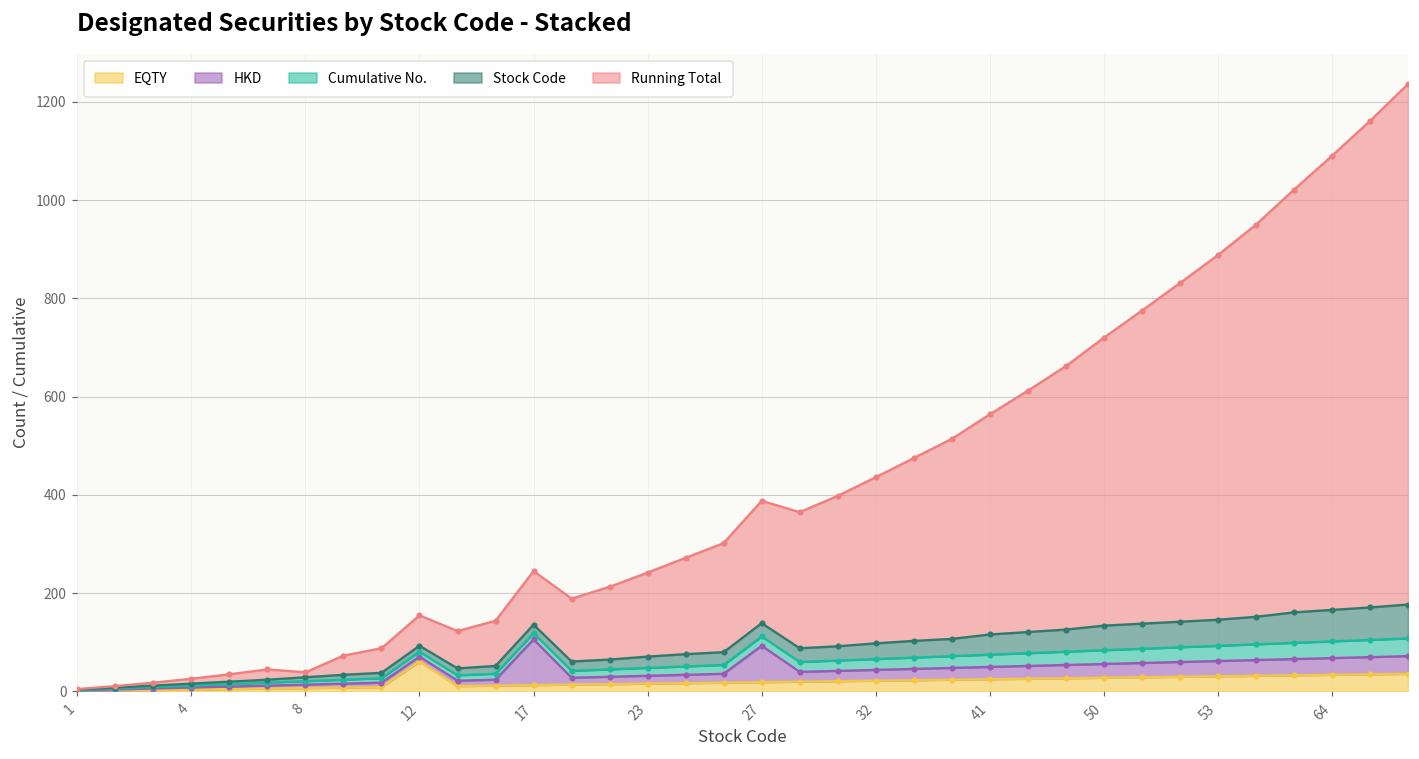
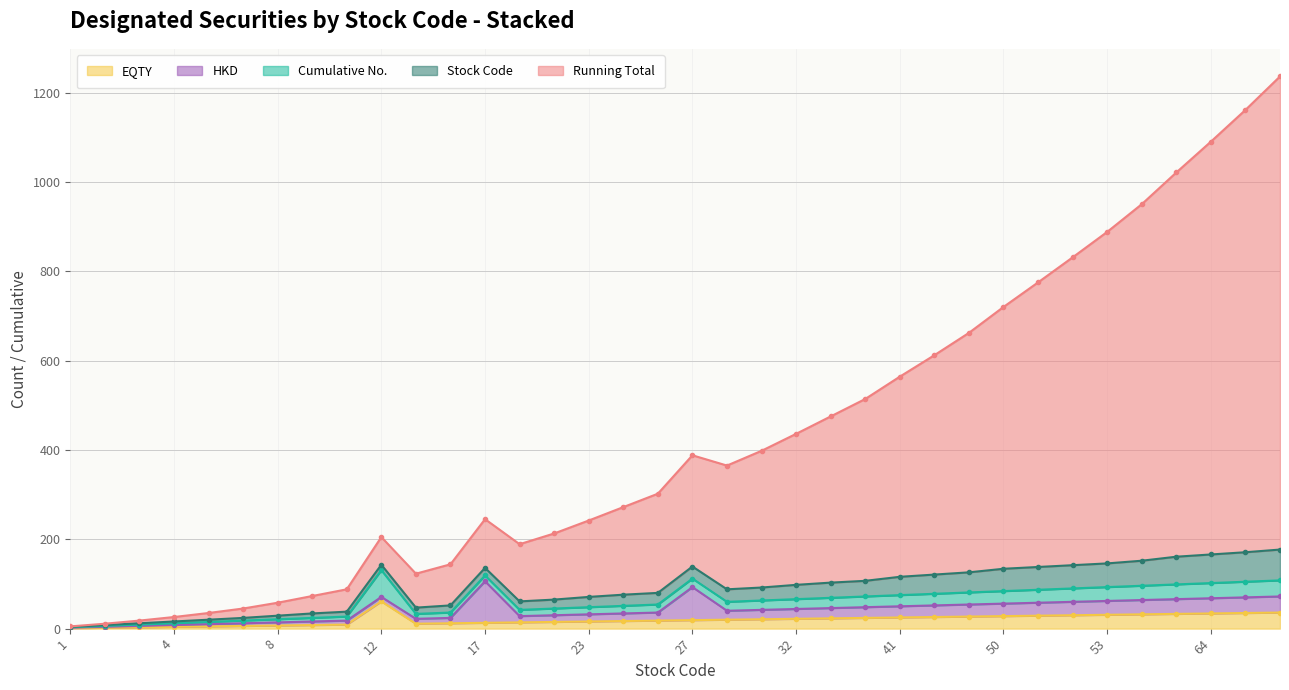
Running Total, 8: 10 -> 30
Cumulative No., 12: 10 -> 60
